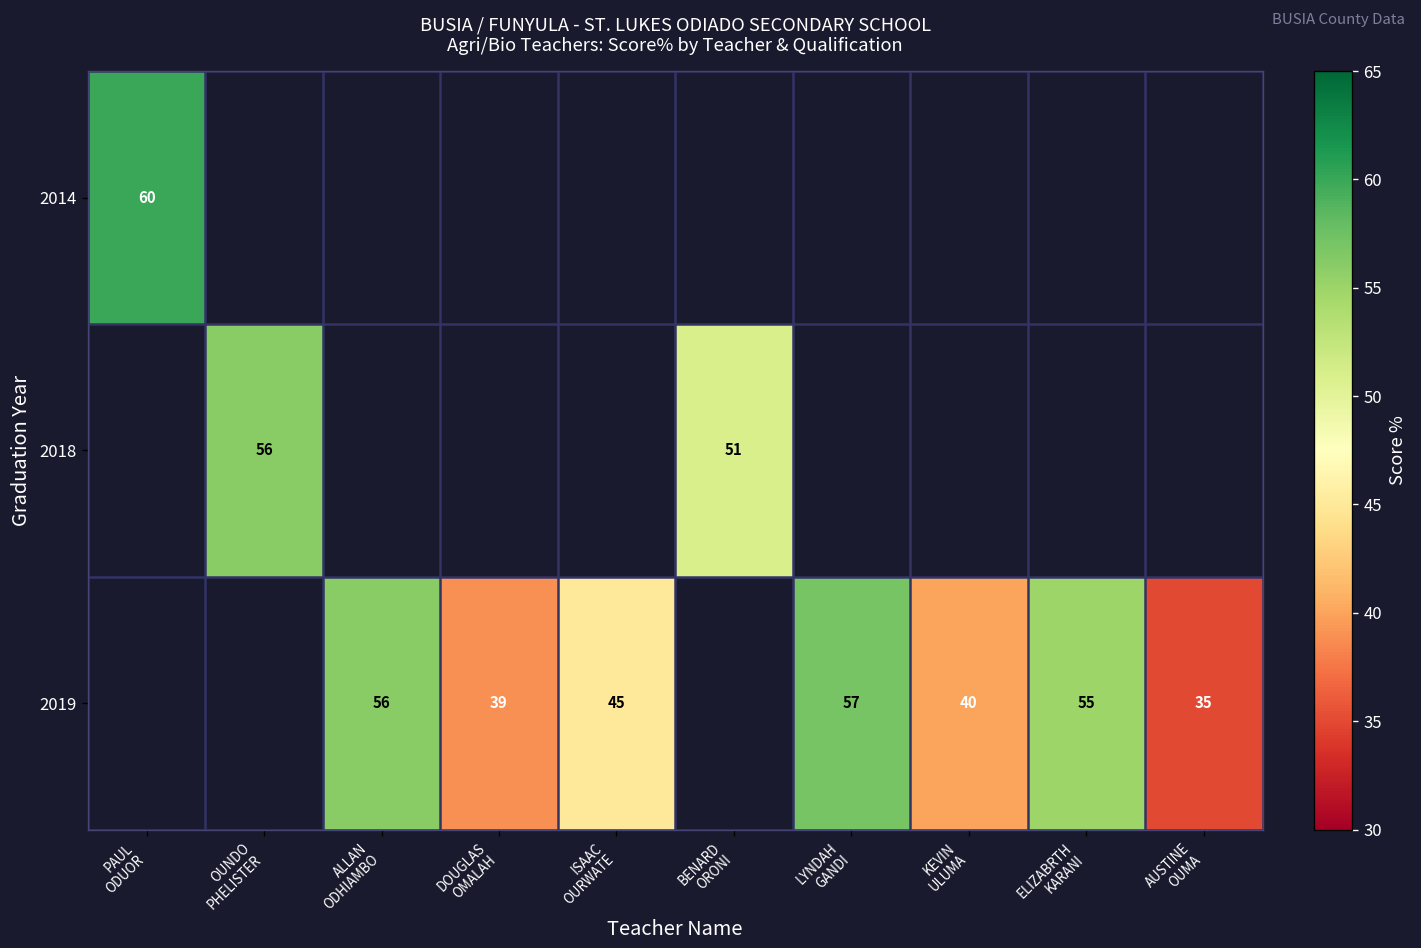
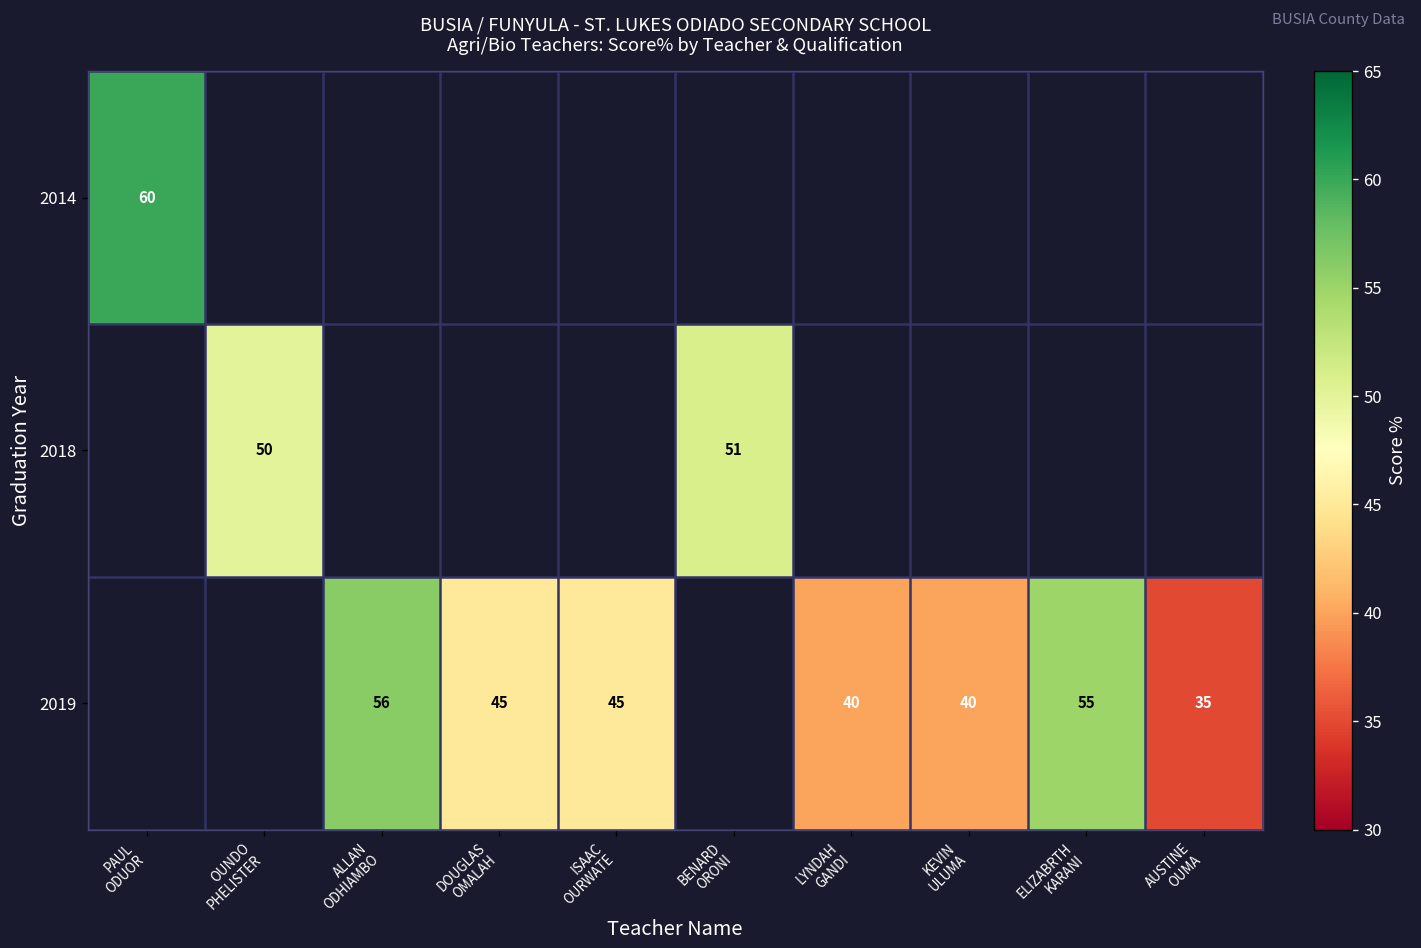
2018, OUNDO PHELISTER: 56 -> 50
2019, DOUGLAS OMALAH: 39 -> 45
2019, LYNDAH GANDI: 57 -> 40
